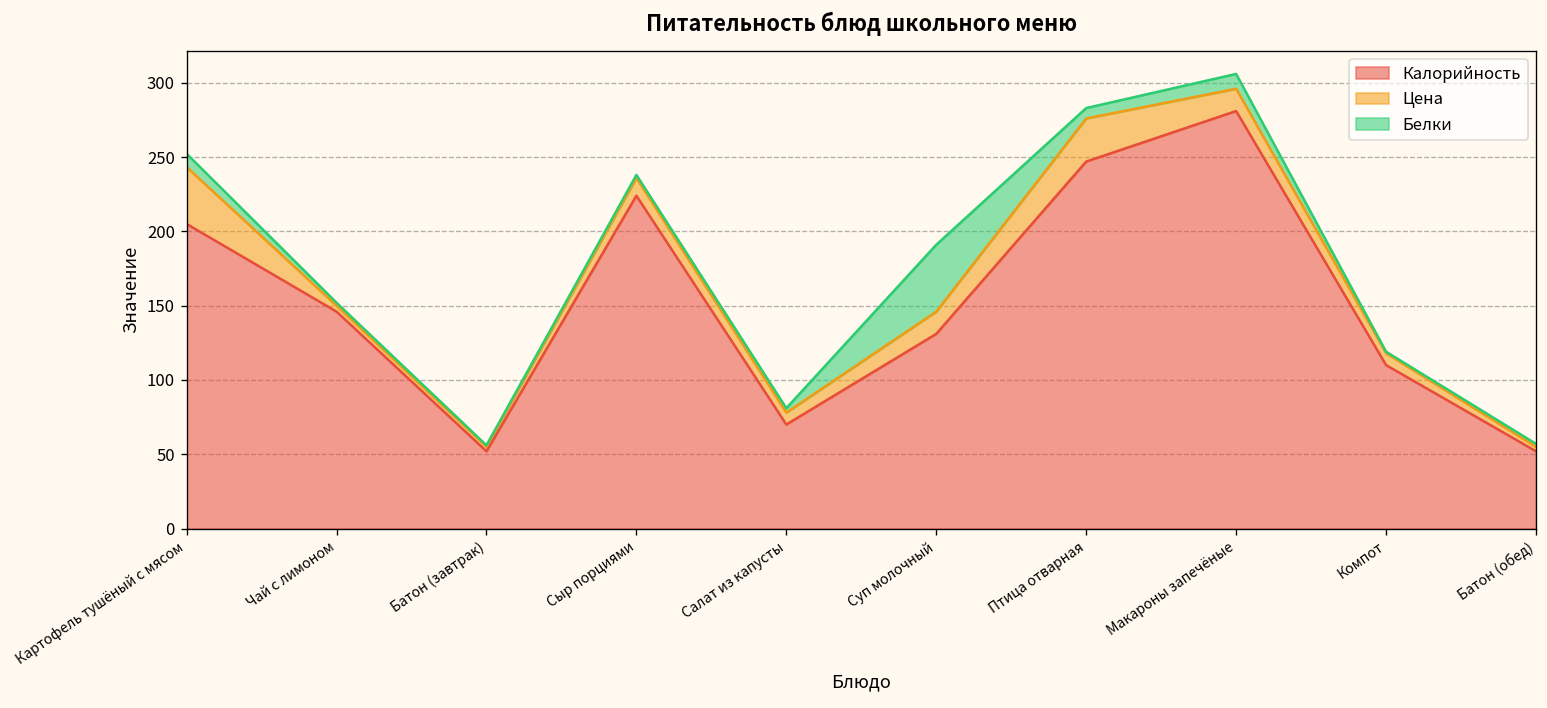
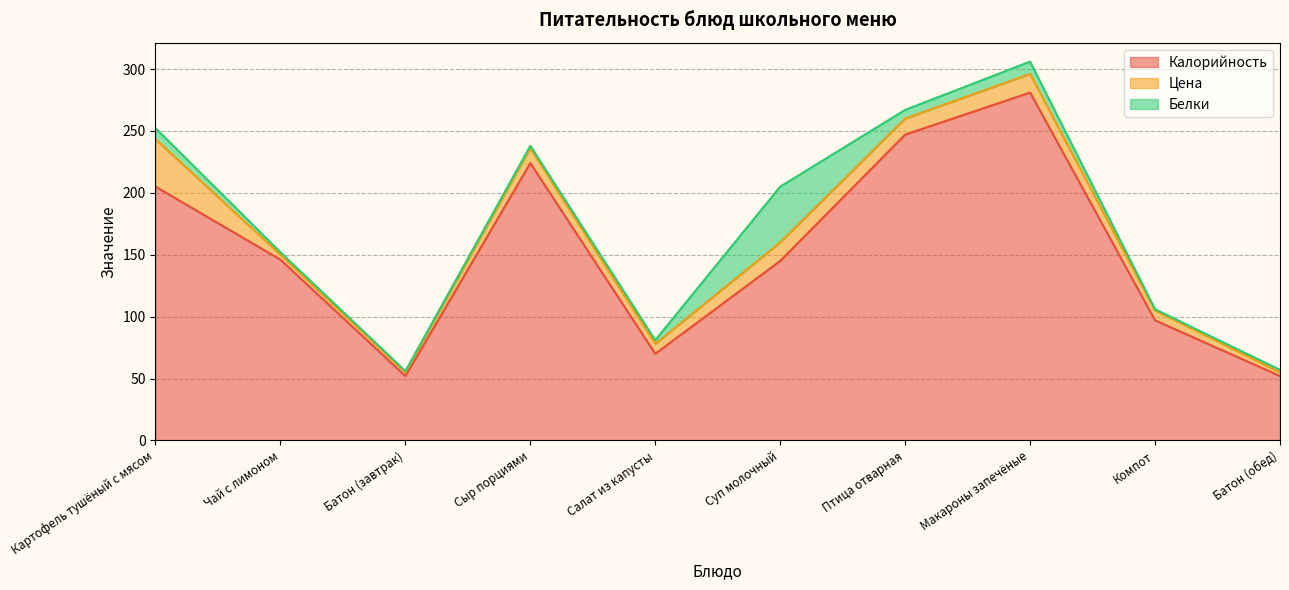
Калорийность, Суп молочный: 131 -> 145
Цена, Птица отварная: 29 -> 13
Калорийность, Компот: 110 -> 97
